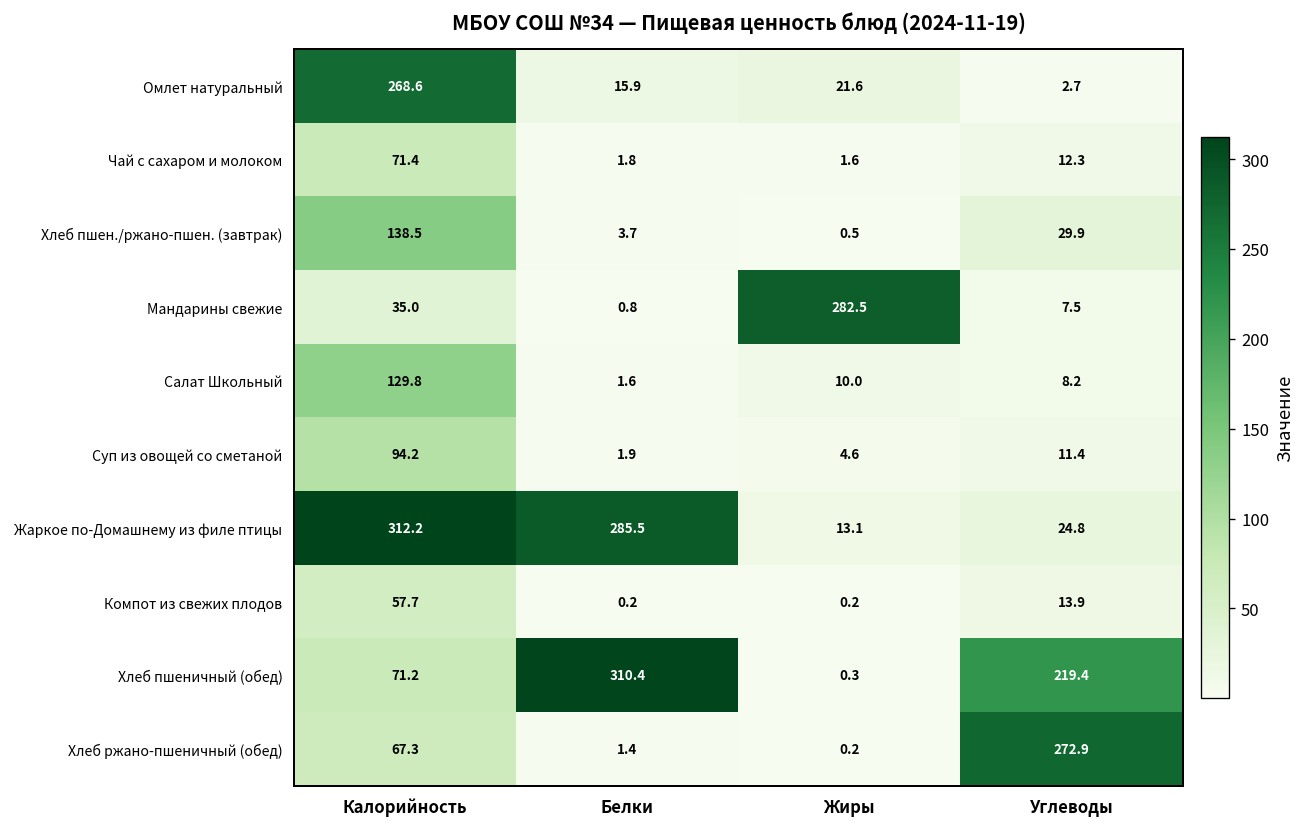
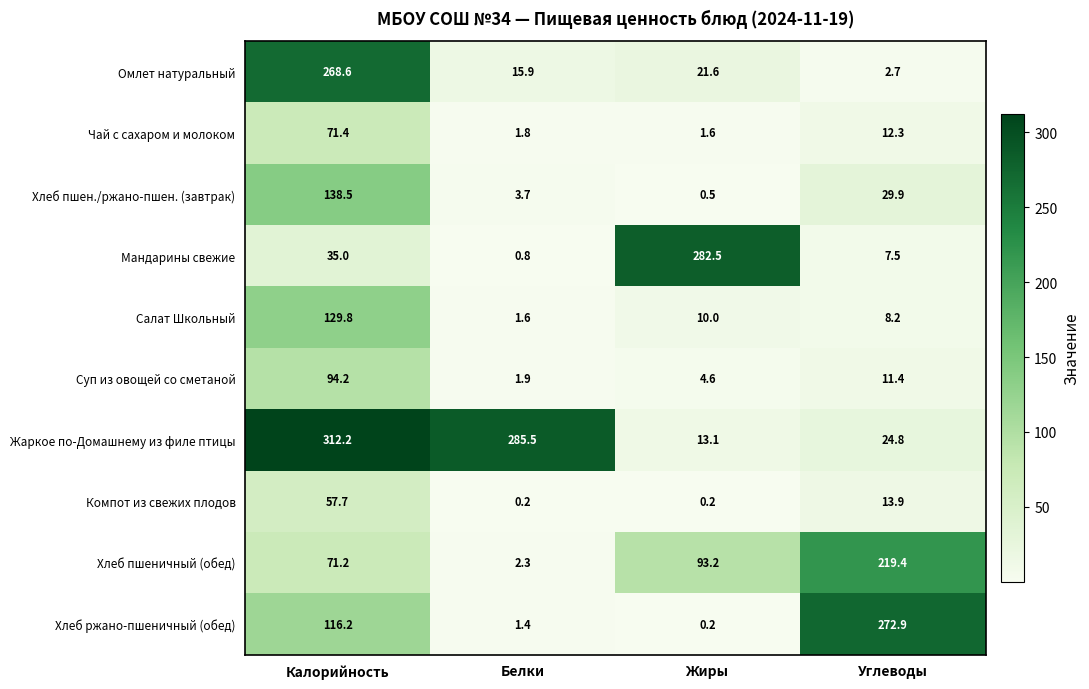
Хлеб пшеничный (обед), Белки: 310.4 -> 2.3
Хлеб пшеничный (обед), Жиры: 0.3 -> 93.2
Хлеб ржано-пшеничный (обед), Калорийность: 67.3 -> 116.2
